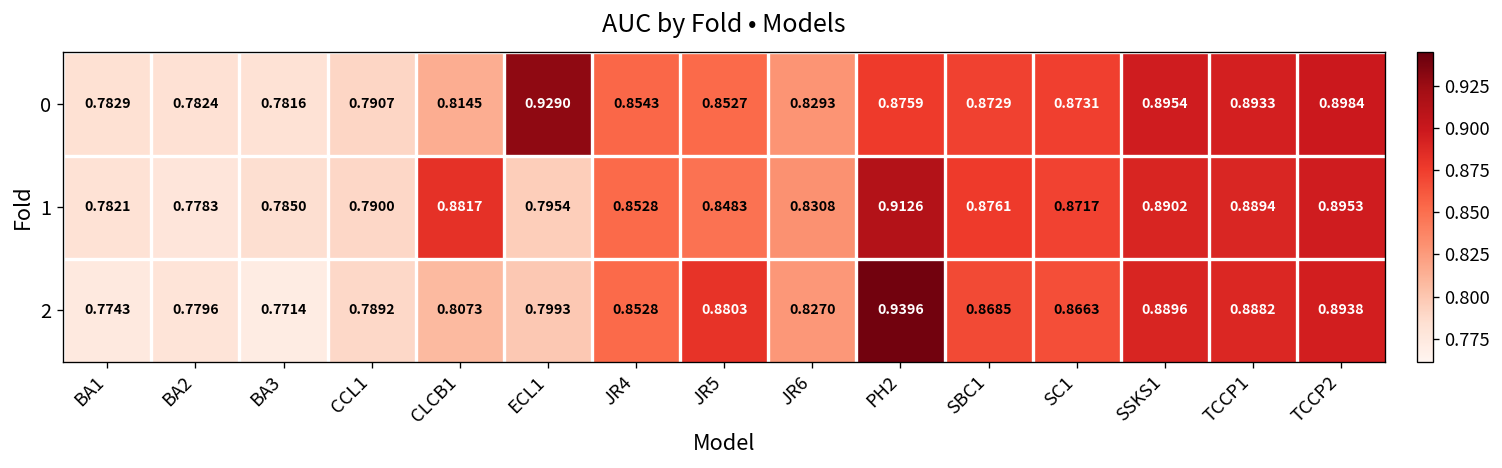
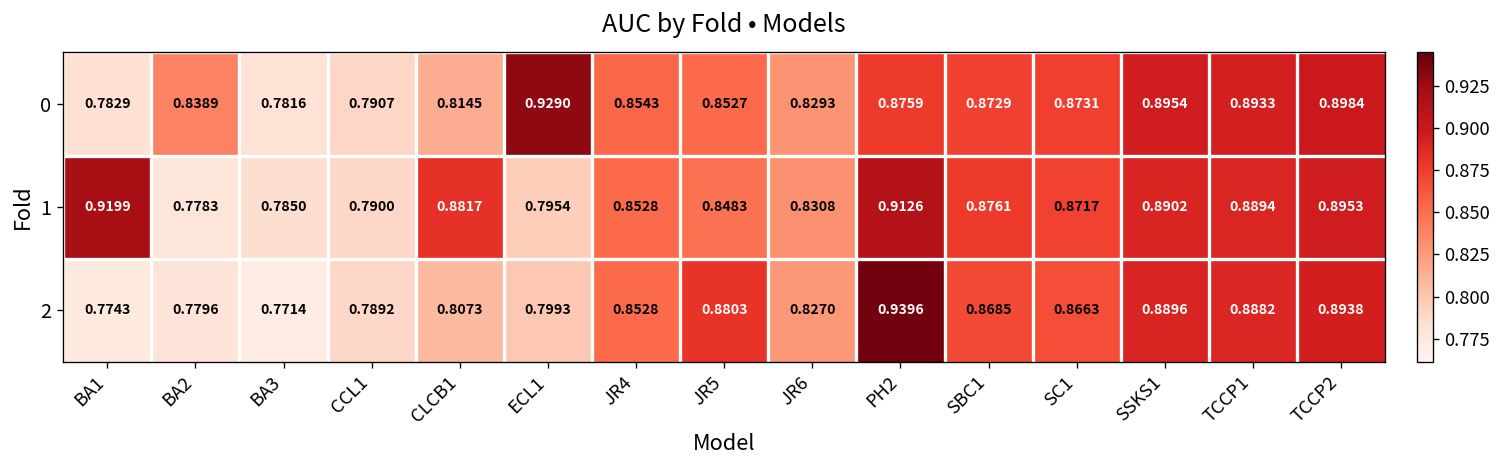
0, BA2: 0.7824 -> 0.8389
1, BA1: 0.7821 -> 0.9199
